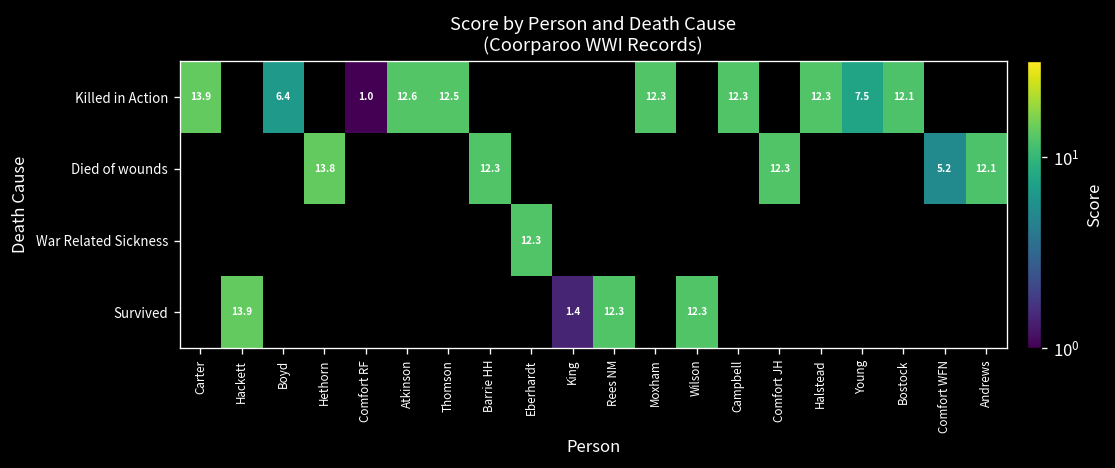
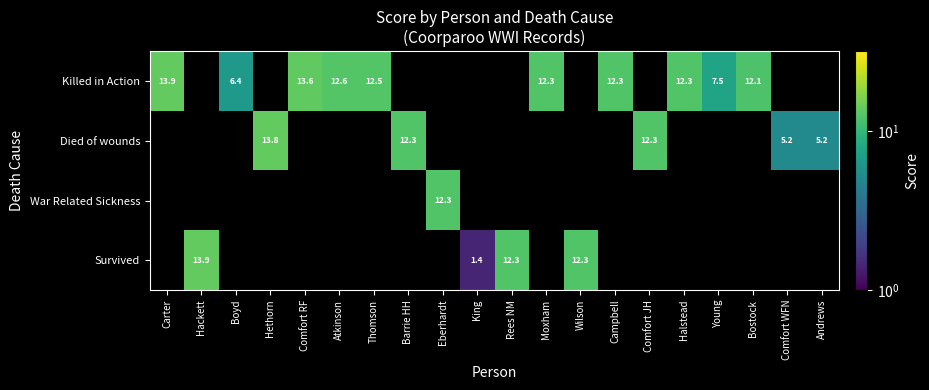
Killed in Action, Comfort RF: 1.0 -> 13.6
Died of wounds, Andrews: 12.1 -> 5.2
